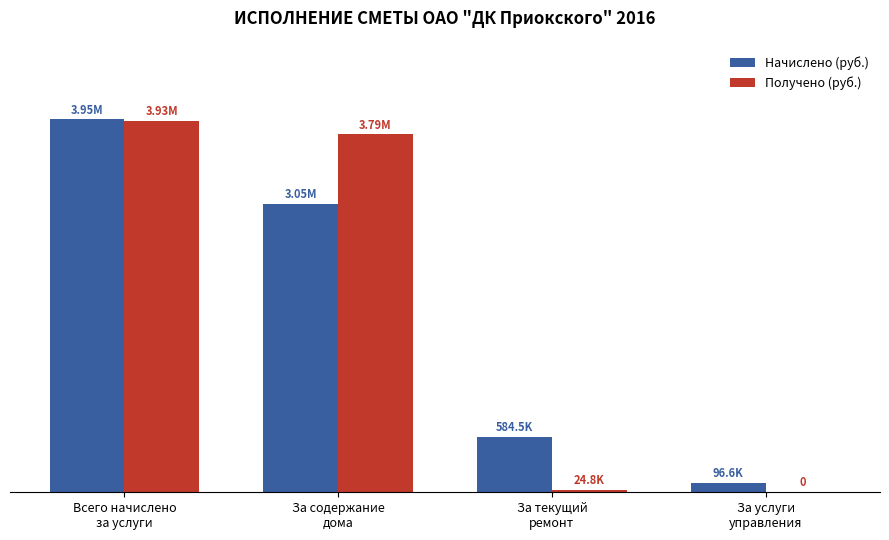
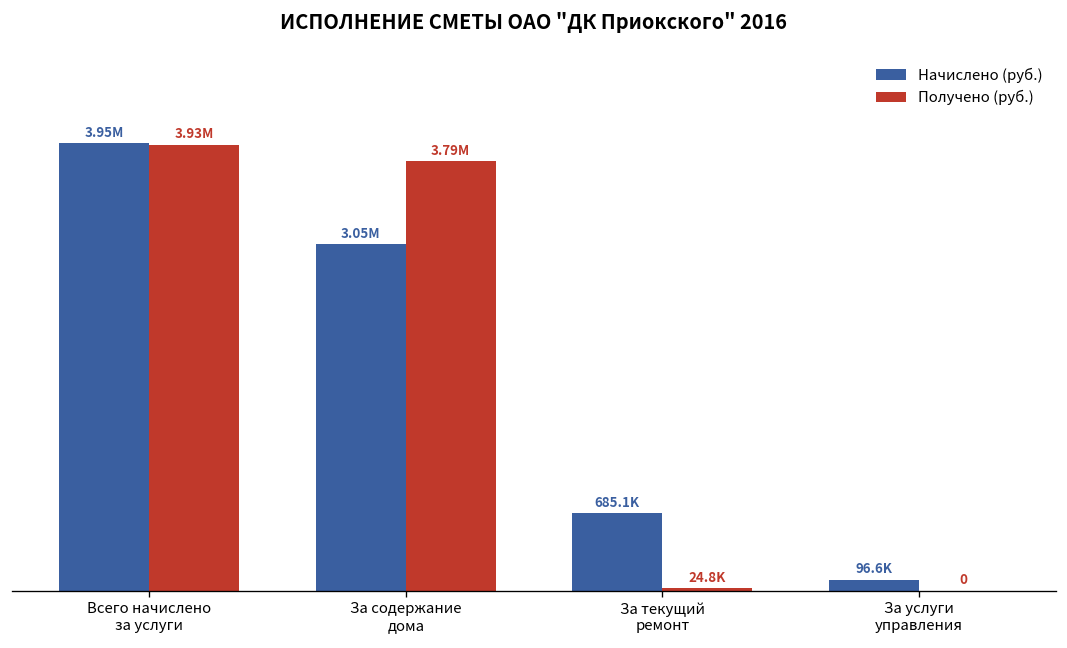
Начислено (руб.), За текущий ремонт: 584.5K -> 685.1K
